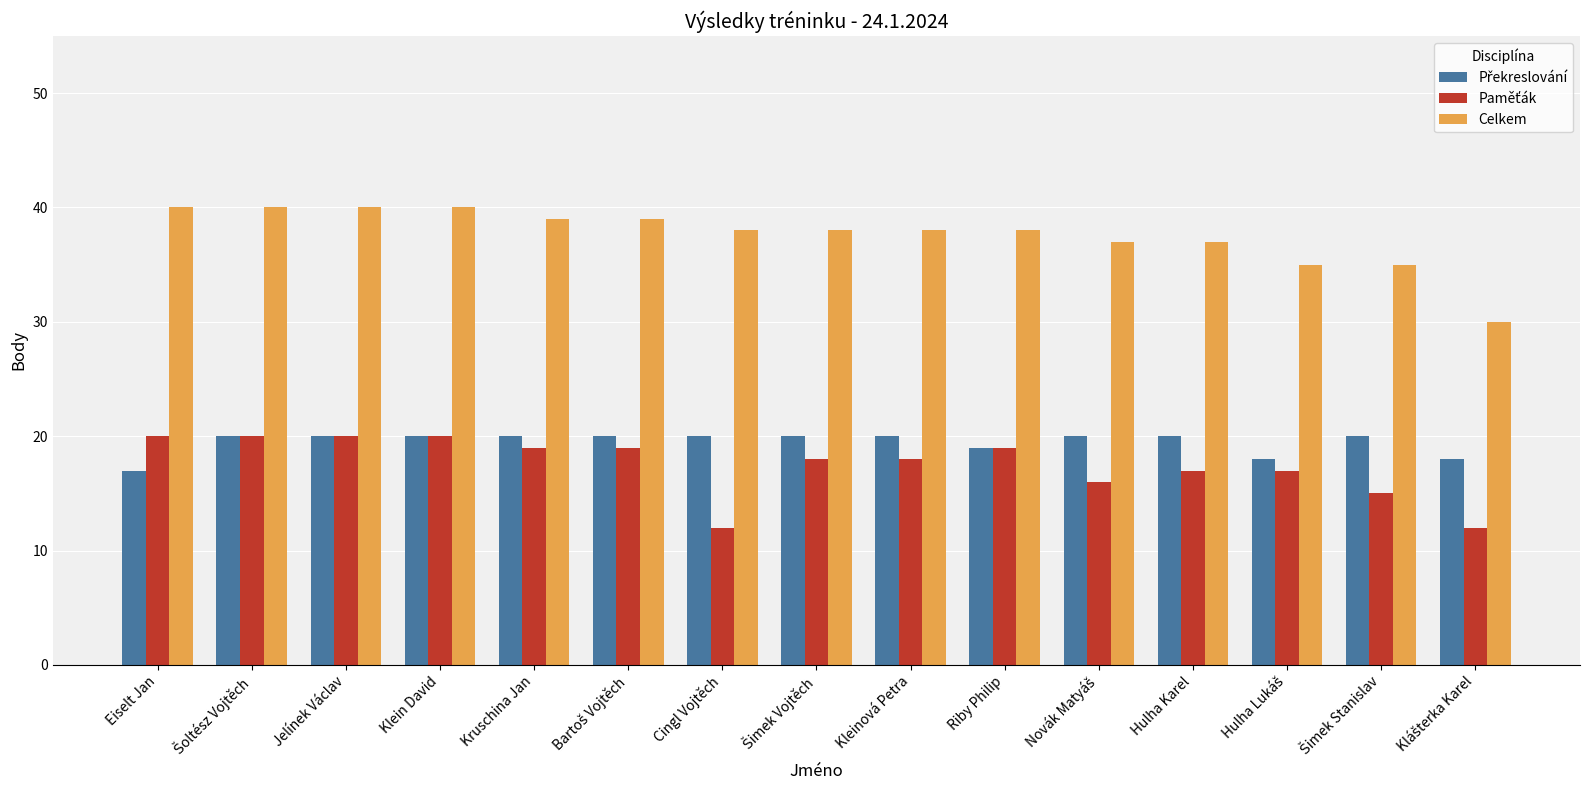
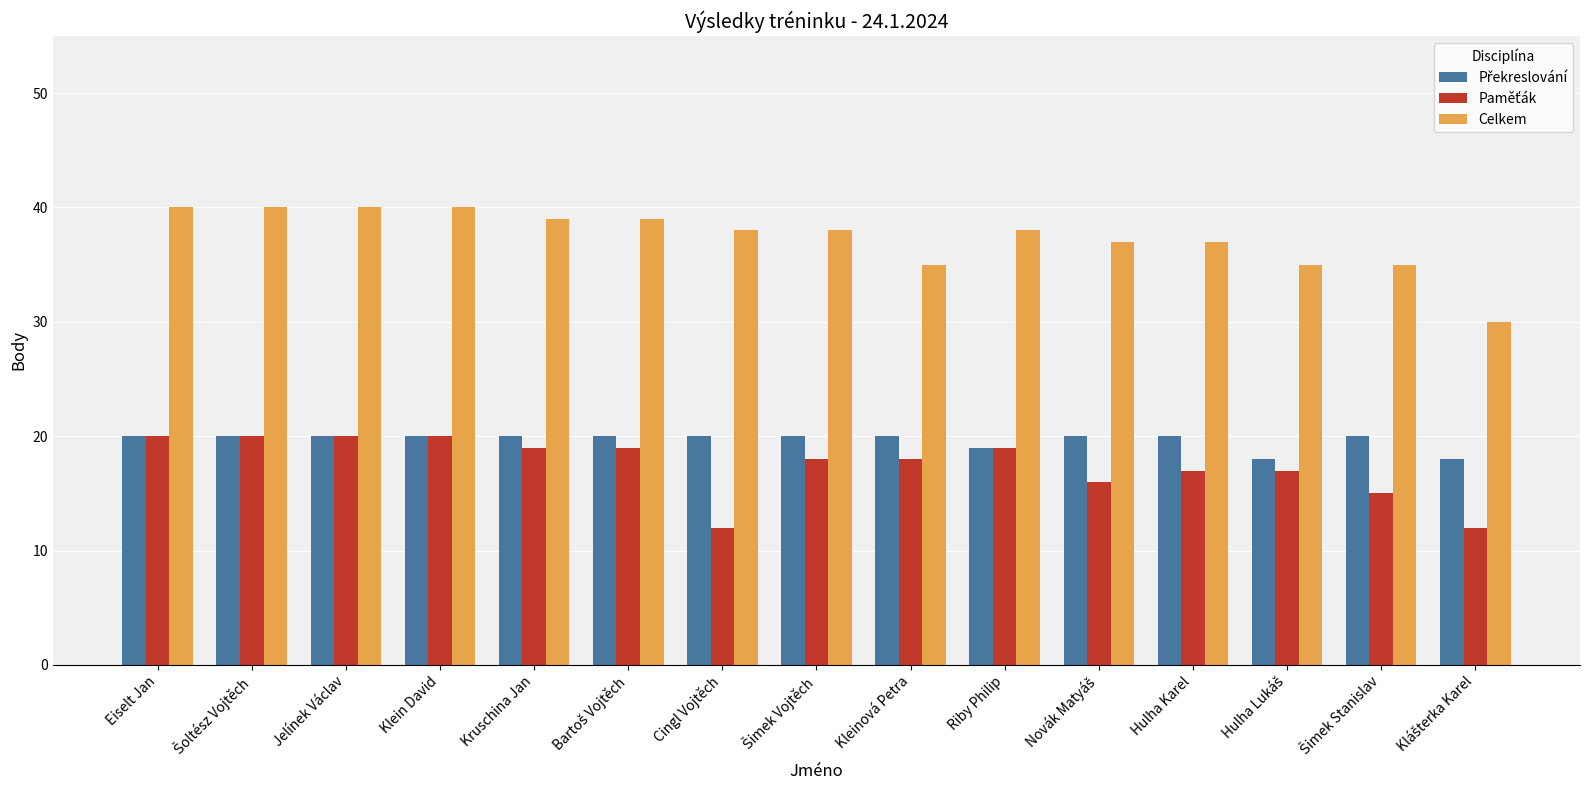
Překreslování, Eiselt Jan: 17 -> 20
Celkem, Kleinová Petra: 38 -> 35
